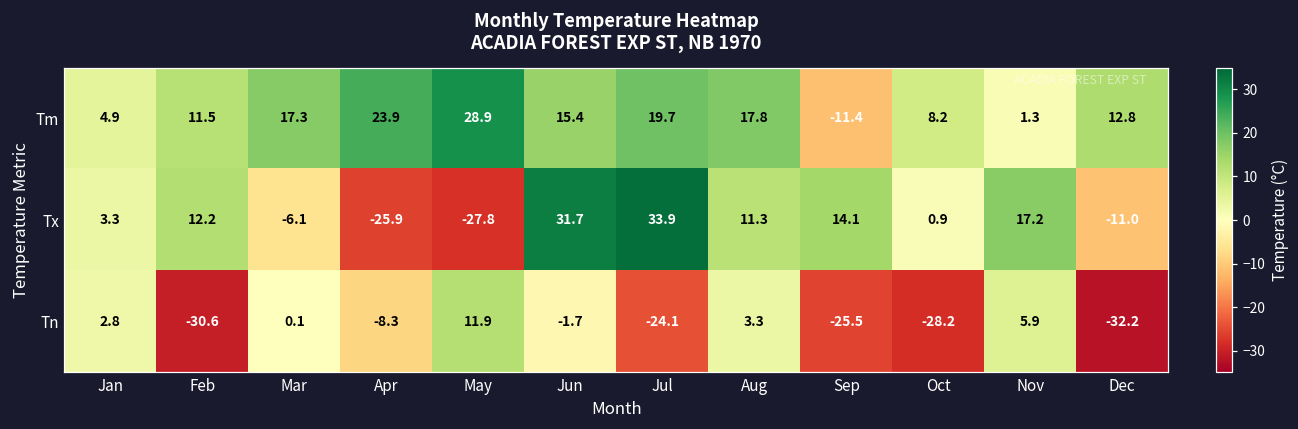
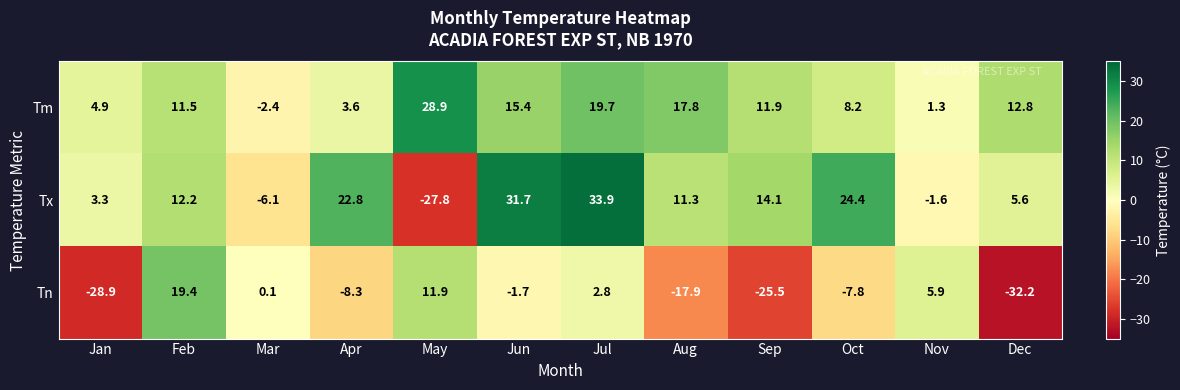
Tm, Mar: 17.3 -> -2.4
Tm, Apr: 23.9 -> 3.6
Tm, Sep: -11.4 -> 11.9
Tx, Apr: -25.9 -> 22.8
Tx, Oct: 0.9 -> 24.4
Tx, Nov: 17.2 -> -1.6
Tx, Dec: -11.0 -> 5.6
Tn, Jan: 2.8 -> -28.9
Tn, Feb: -30.6 -> 19.4
Tn, Jul: -24.1 -> 2.8
Tn, Aug: 3.3 -> -17.9
Tn, Oct: -28.2 -> -7.8
